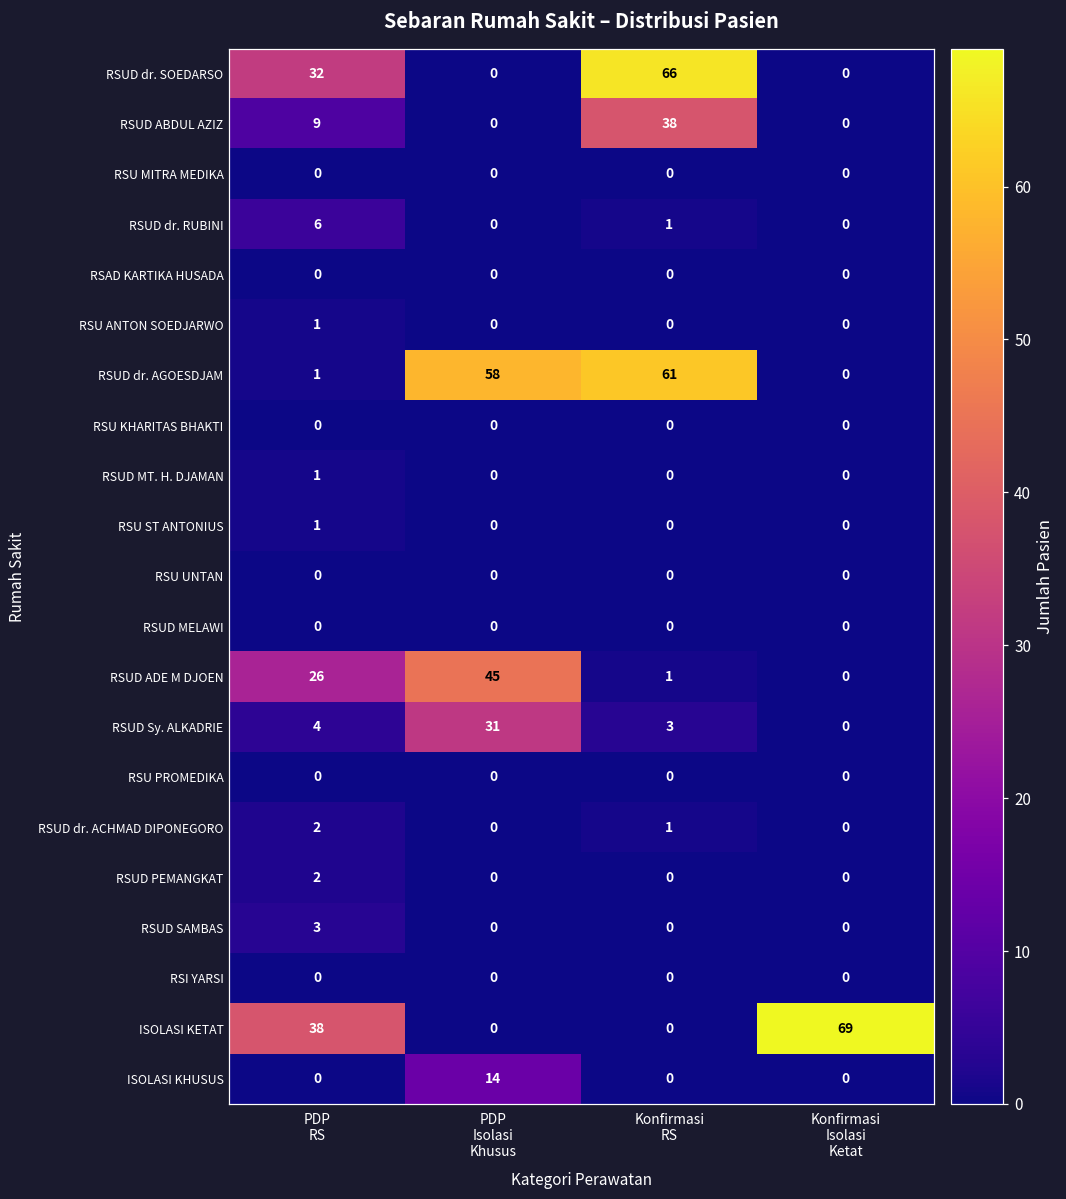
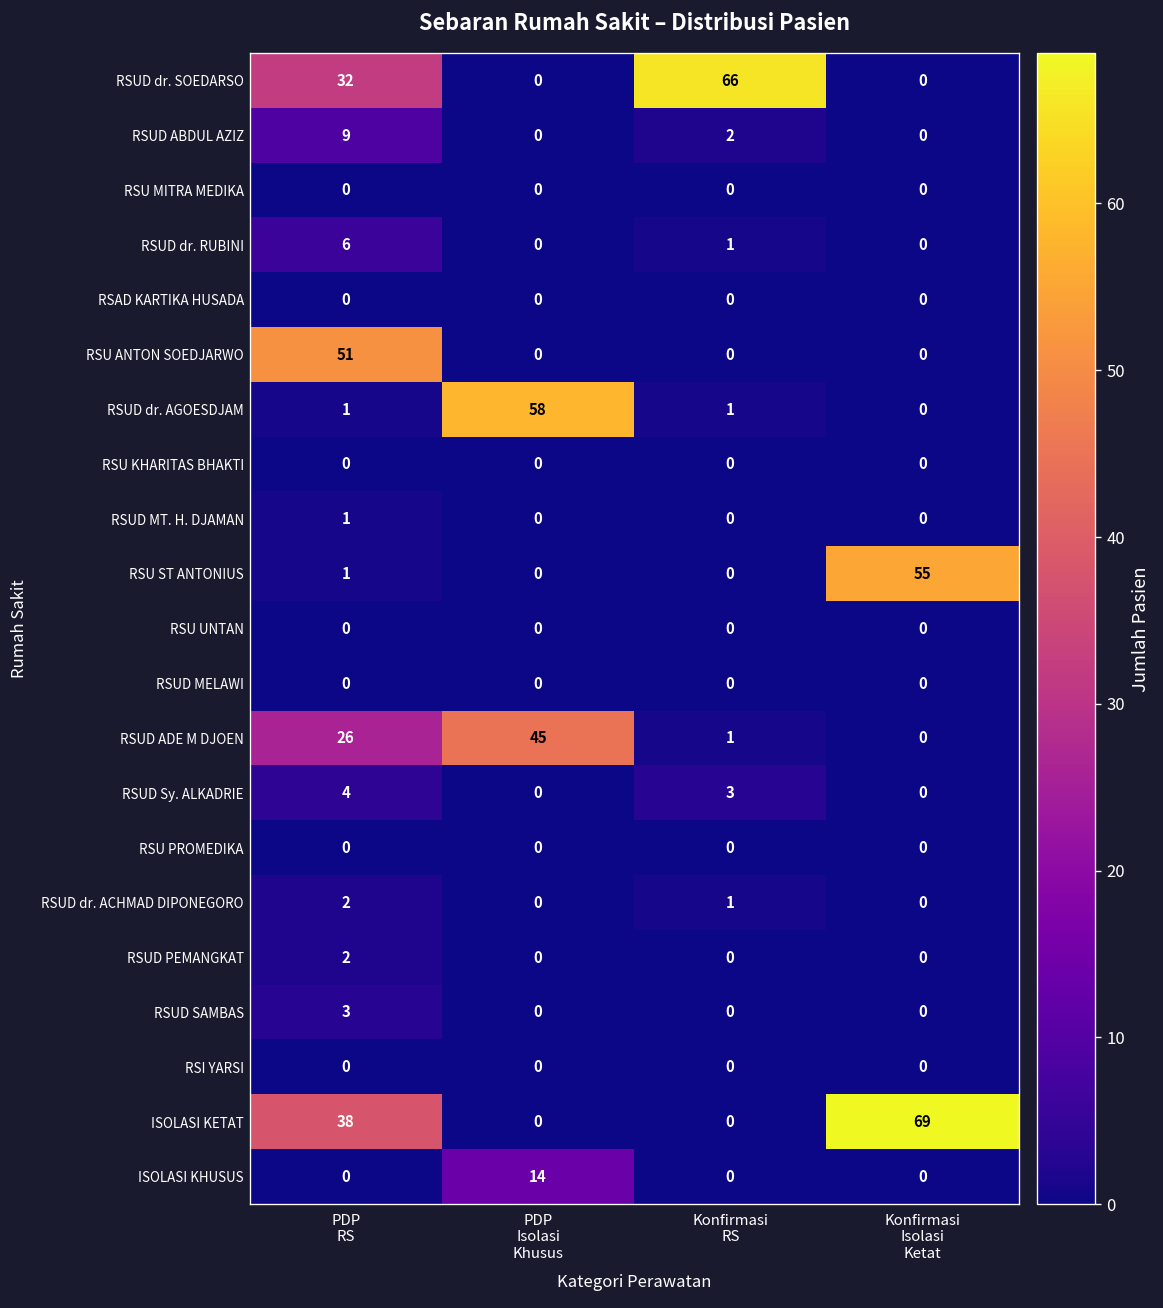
RSUD ABDUL AZIZ, Konfirmasi RS: 38 -> 2
RSU ANTON SOEDJARWO, PDP RS: 1 -> 51
RSUD dr. AGOESDJAM, Konfirmasi RS: 61 -> 1
RSU ST ANTONIUS, Konfirmasi Isolasi Ketat: 0 -> 55
RSUD Sy. ALKADRIE, PDP Isolasi Khusus: 31 -> 0
